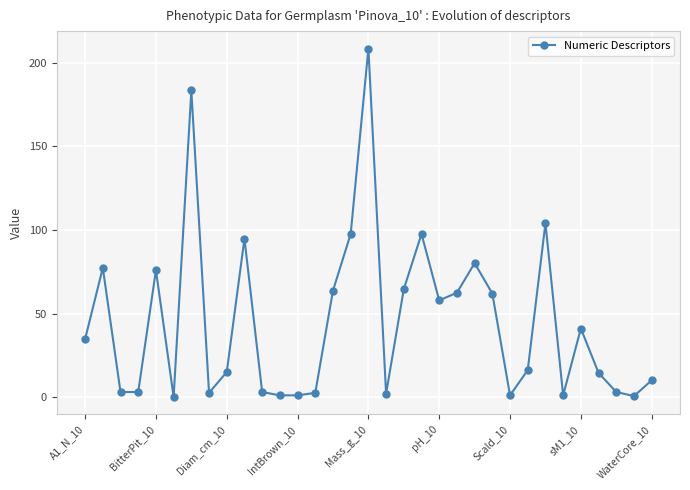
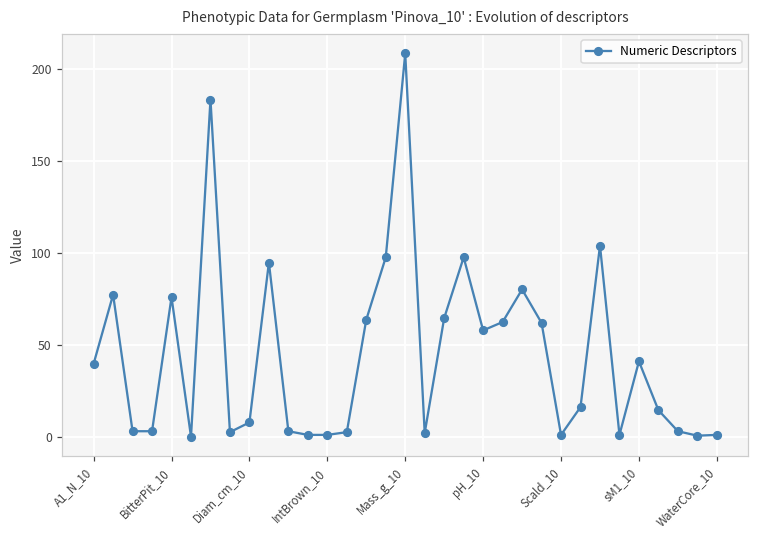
A1_N_10: 35 -> 40
Diam_cm_10: 15 -> 8
WaterCore_10: 10 -> 1
